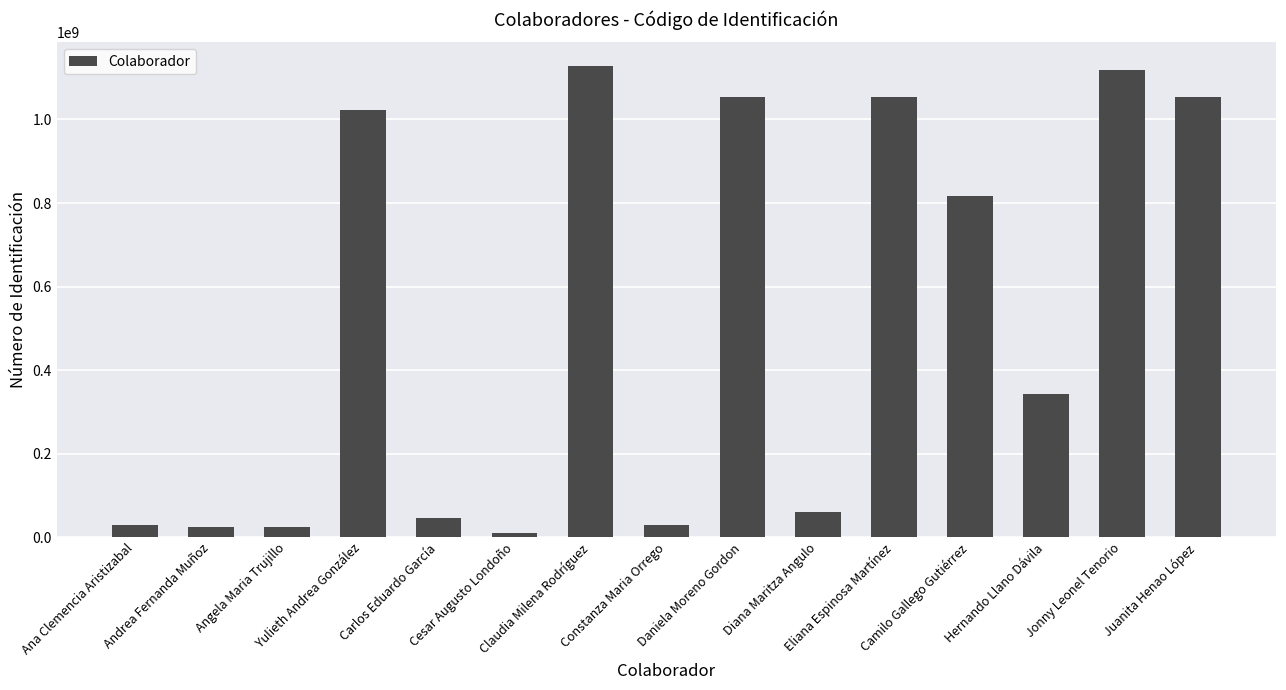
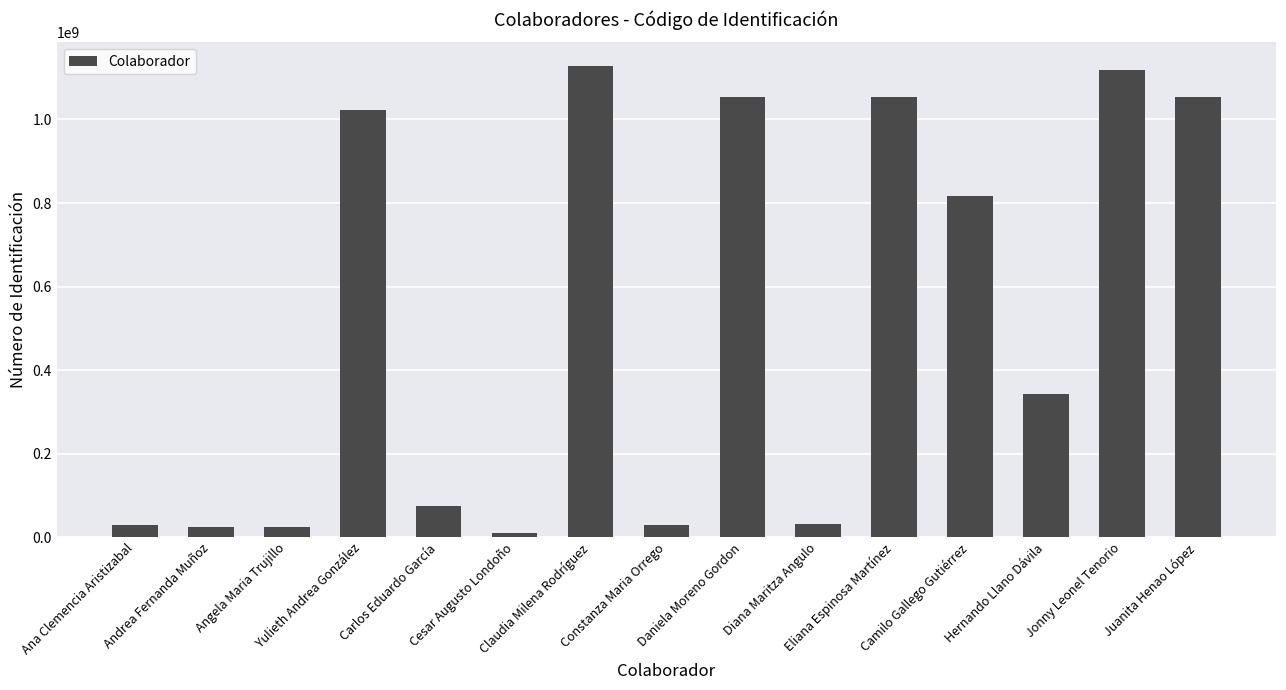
Carlos Eduardo García: 50000000 -> 80000000
Diana Maritza Angulo: 60000000 -> 30000000
